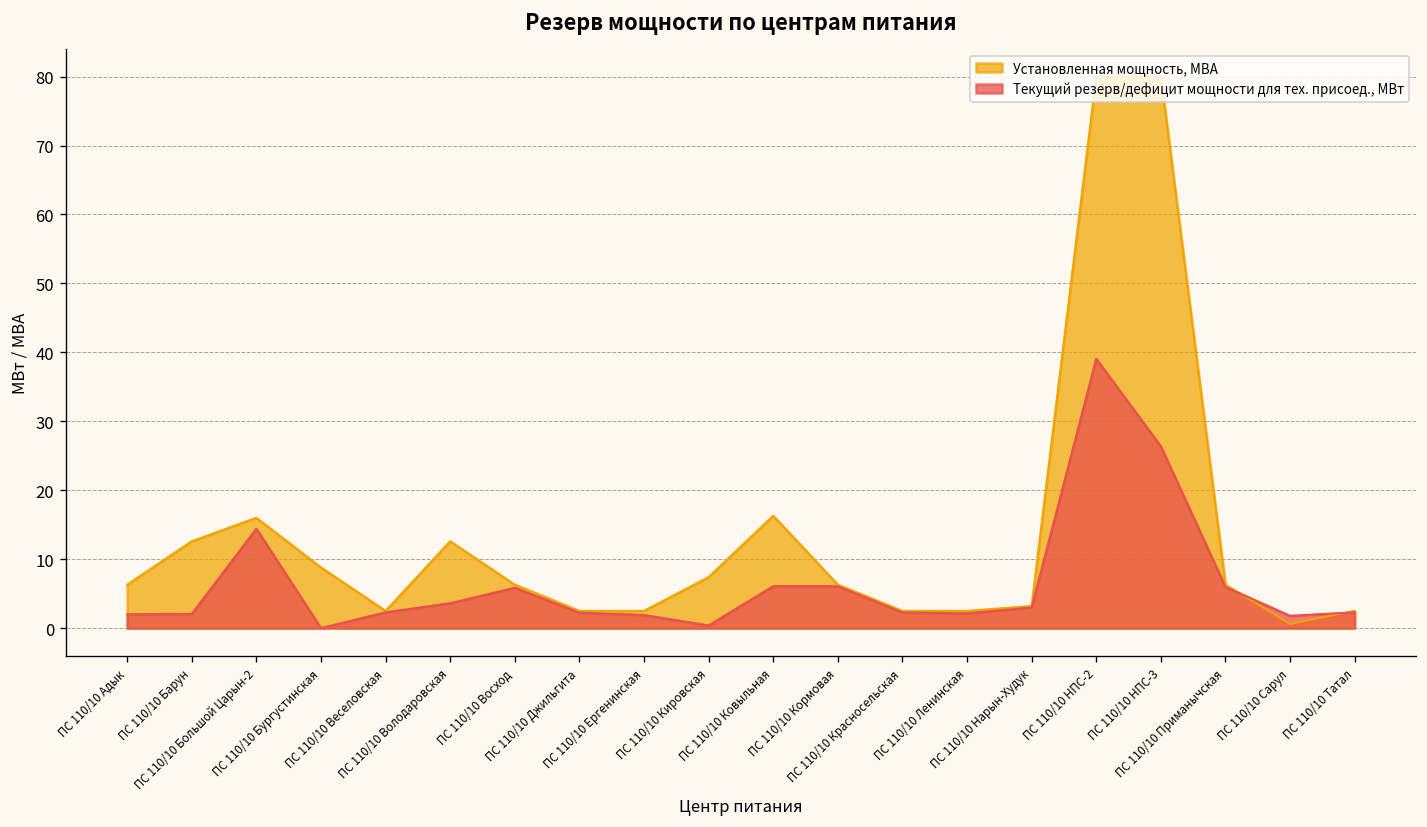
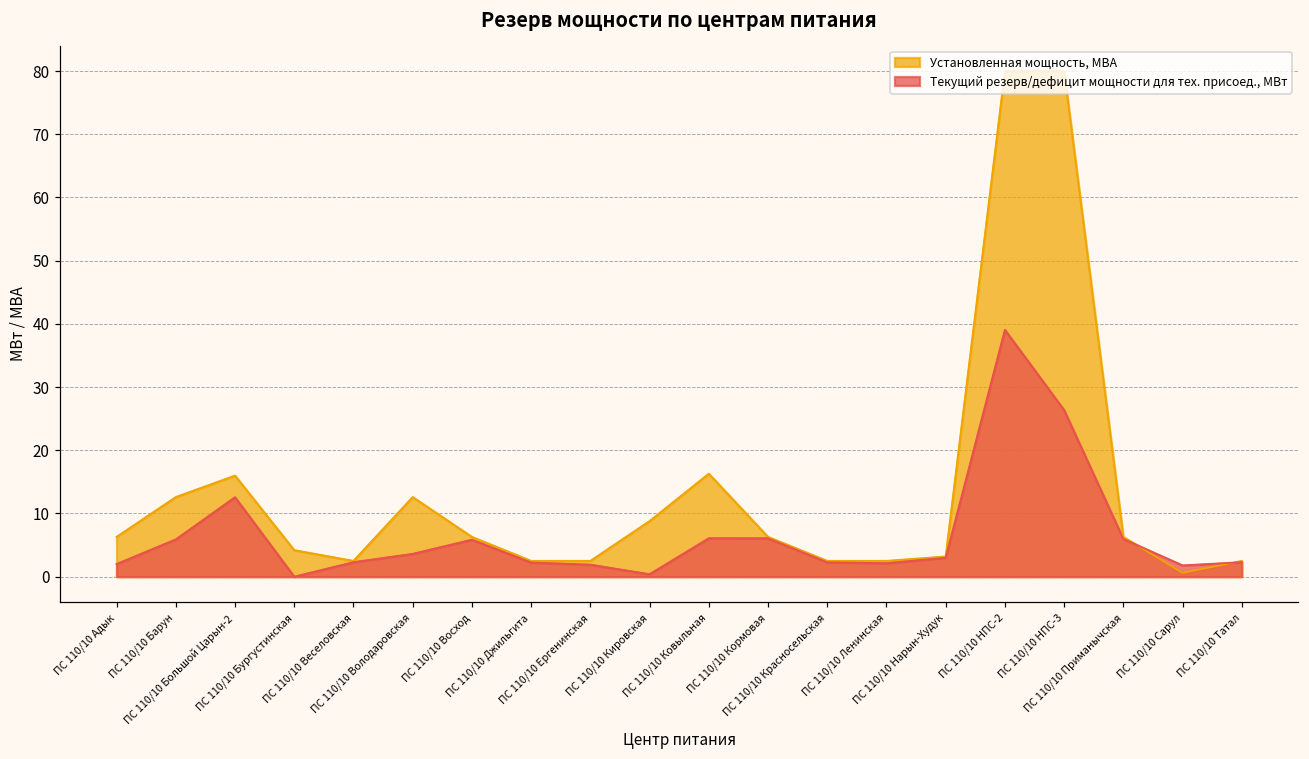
Текущий резерв/дефицит мощности для тех. присоед., МВт, ПС 110/10 Барун: 2 -> 6
Текущий резерв/дефицит мощности для тех. присоед., МВт, ПС 110/10 Большой Царын-2: 14 -> 13
Установленная мощность, МВА, ПС 110/10 Бургустинская: 9 -> 4
Установленная мощность, МВА, ПС 110/10 Кировская: 7 -> 9
